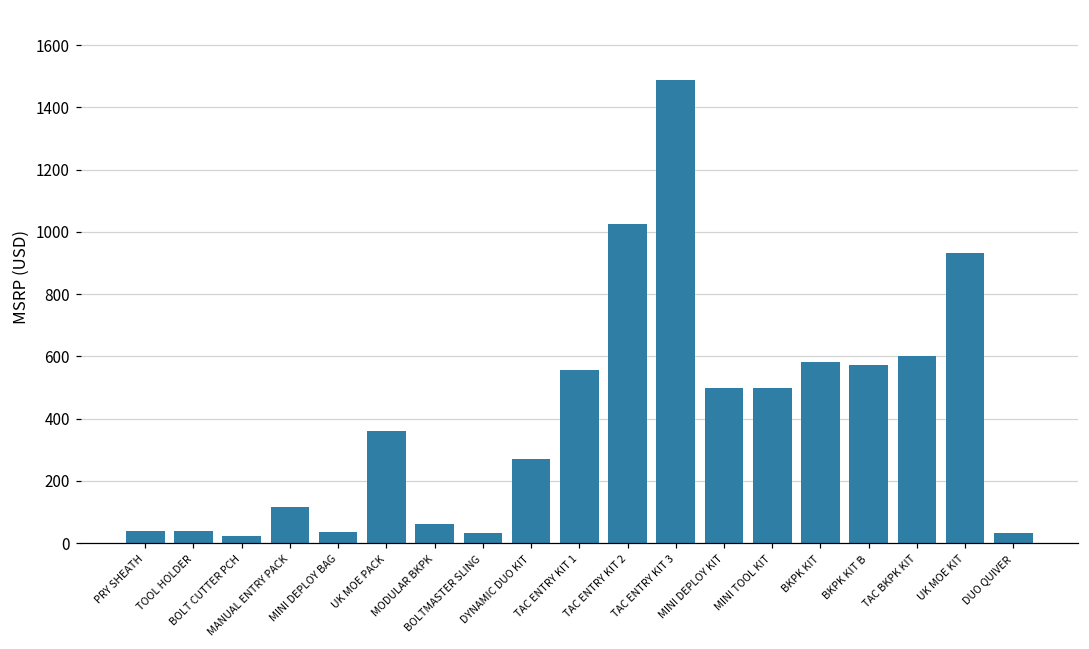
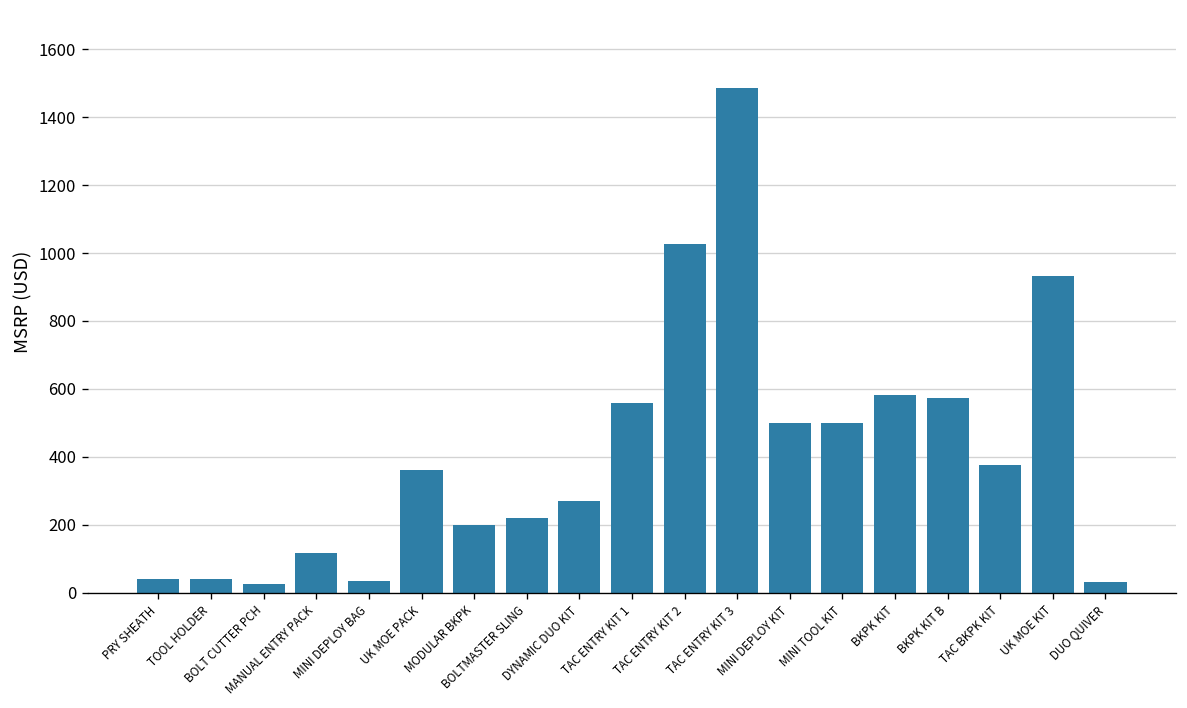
MODULAR BKPK: 60 -> 200
BOLTMASTER SLING: 30 -> 220
TAC BKPK KIT: 600 -> 370
